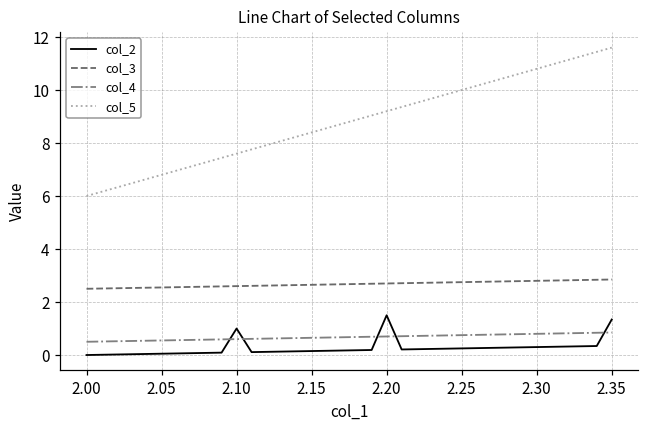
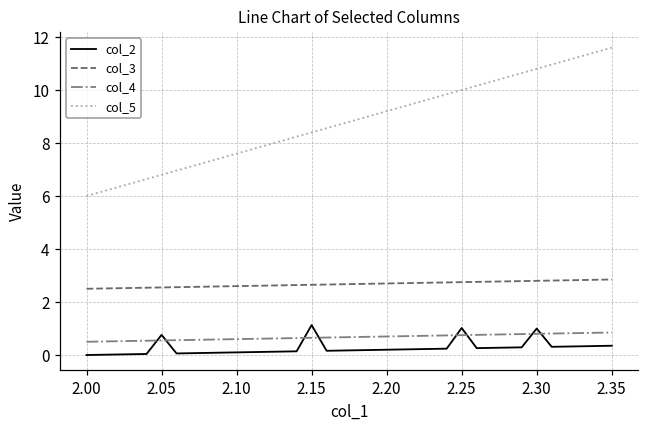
col_2, 2.05: 0.1 -> 0.8
col_2, 2.10: 1.0 -> 0.1
col_2, 2.15: 0.2 -> 1.1
col_2, 2.20: 1.5 -> 0.2
col_2, 2.25: 0.3 -> 1.0
col_2, 2.30: 0.3 -> 1.0
col_2, 2.35: 1.3 -> 0.4
